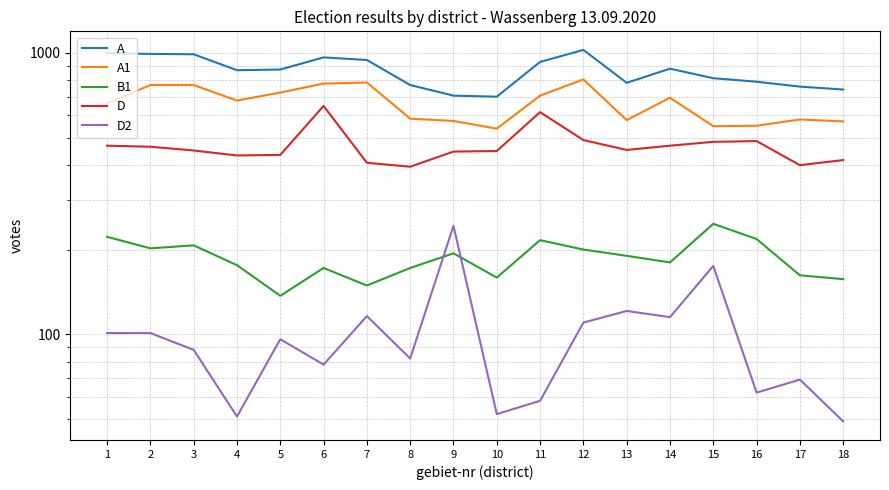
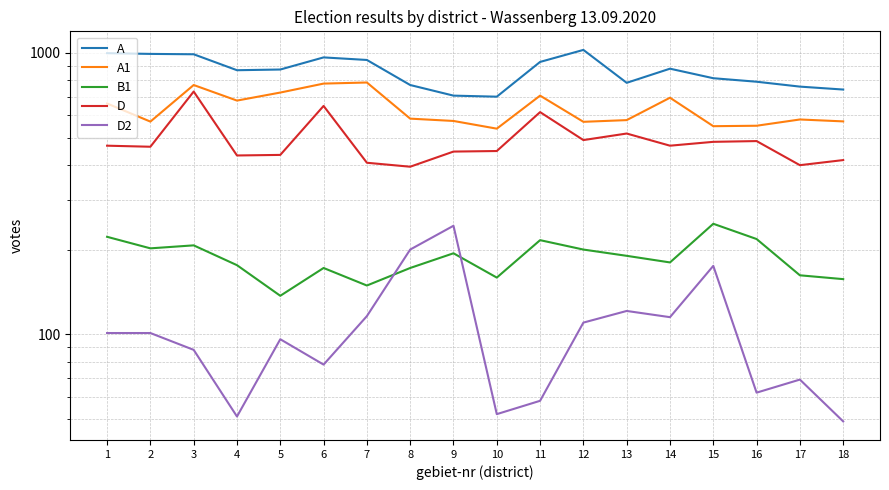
A1, 2: 770 -> 570
D, 3: 450 -> 730
D2, 8: 82 -> 200
A1, 12: 810 -> 570
D, 13: 450 -> 520
